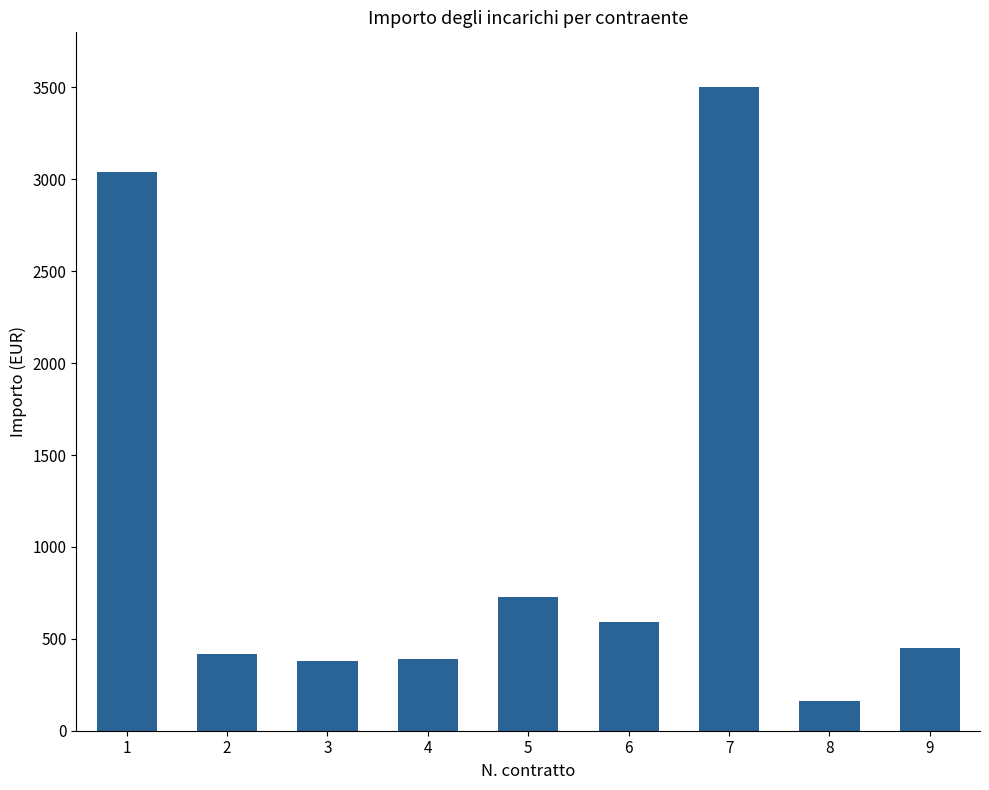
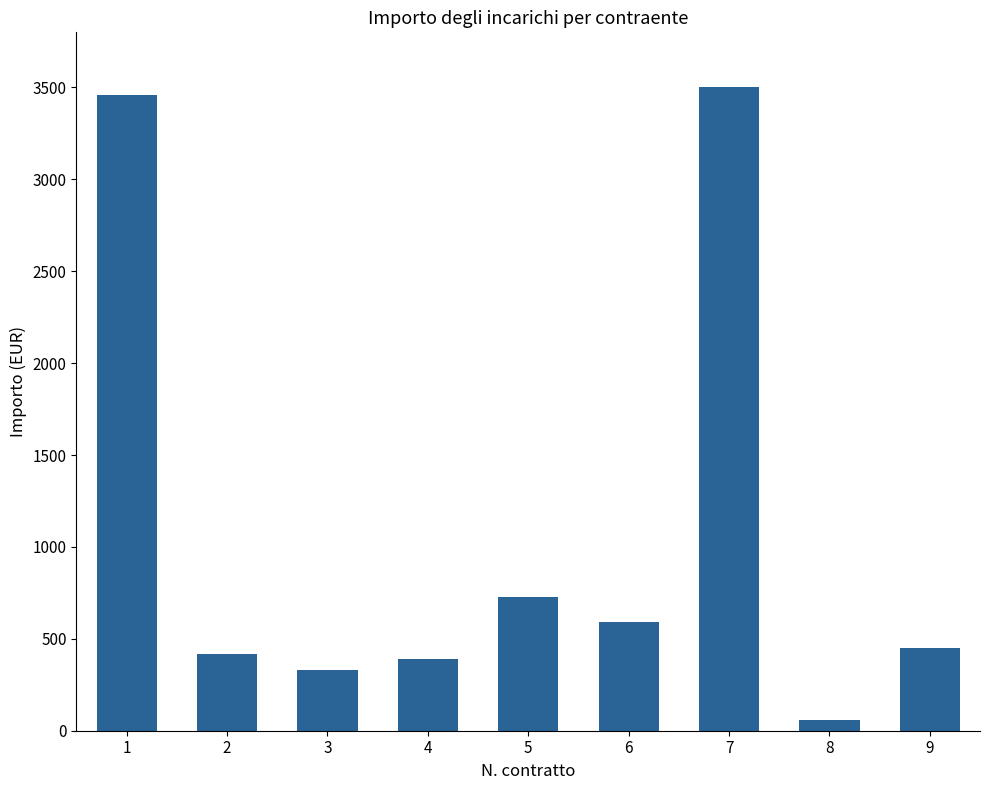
1: 3040 -> 3460
3: 380 -> 330
8: 160 -> 60
